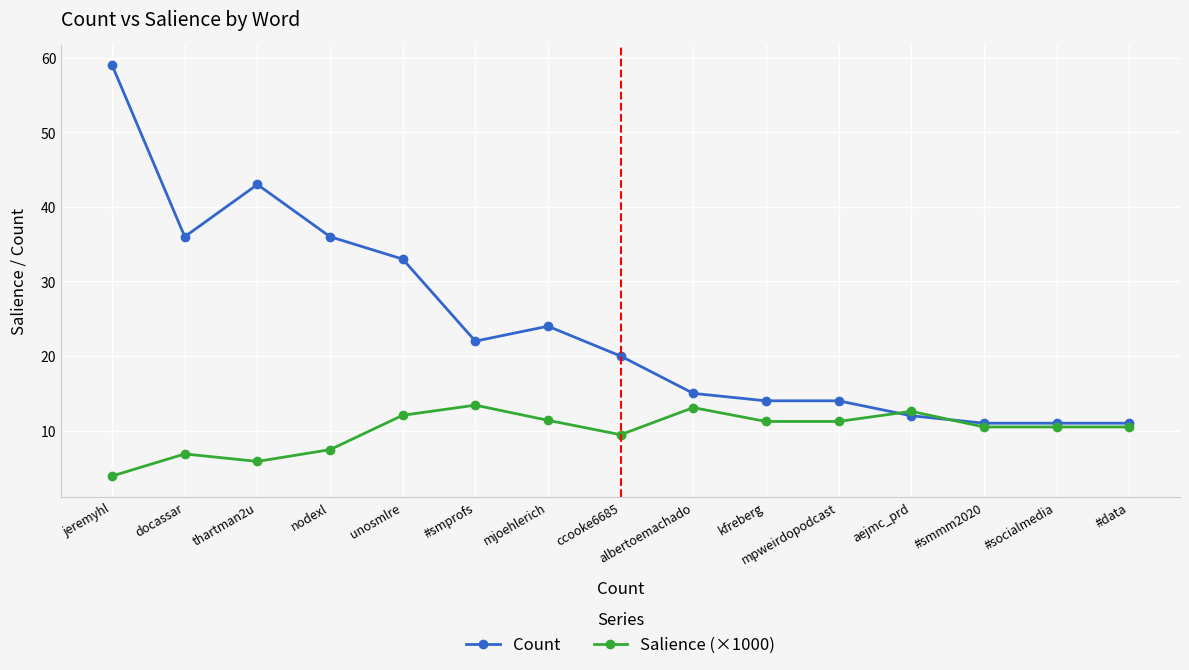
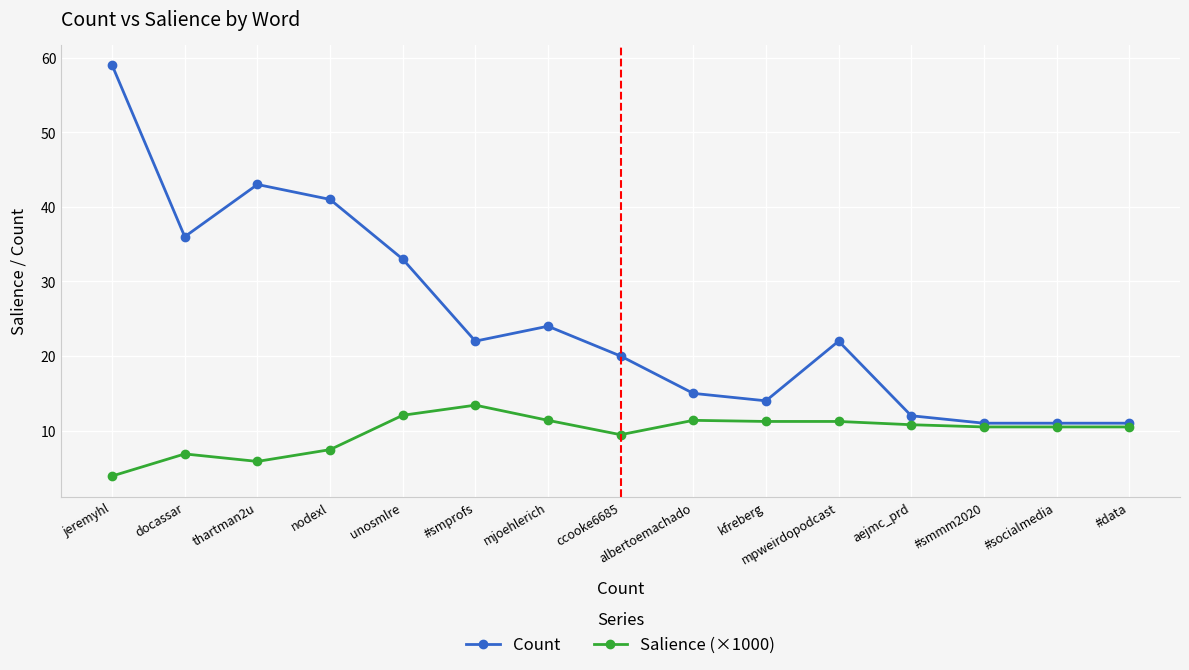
Count, nodexl: 36 -> 41
Salience (×1000), albertoemachado: 13 -> 11
Count, mpweirdopodcast: 14 -> 22
Salience (×1000), aejmc_prd: 13 -> 11
